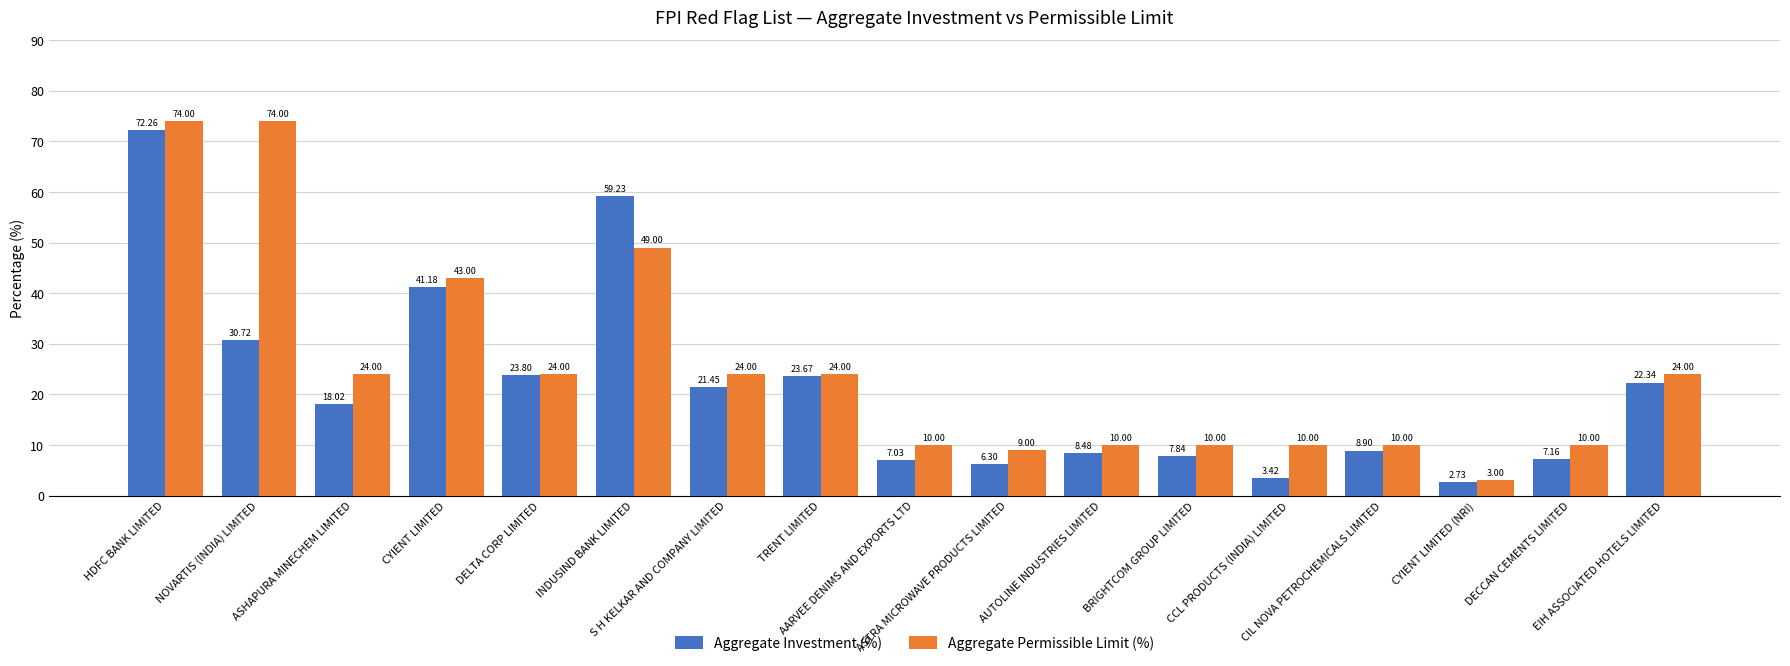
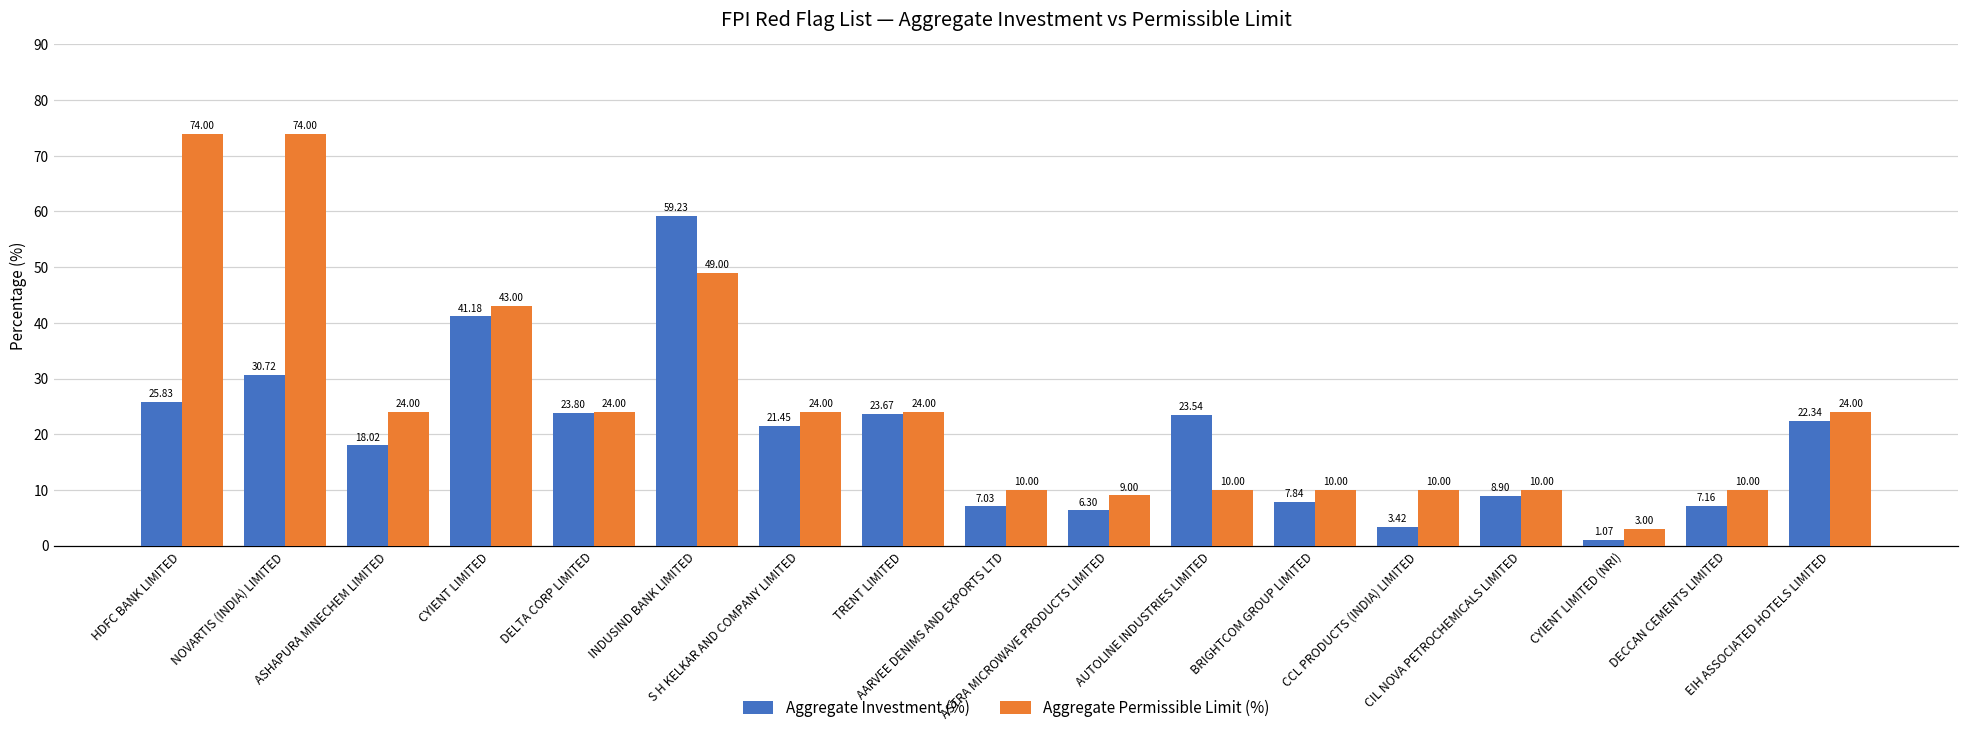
Aggregate Investment (%), HDFC BANK LIMITED: 72.26 -> 25.83
Aggregate Investment (%), AUTOLINE INDUSTRIES LIMITED: 8.48 -> 23.54
Aggregate Investment (%), CYIENT LIMITED (NRI): 2.73 -> 1.07
